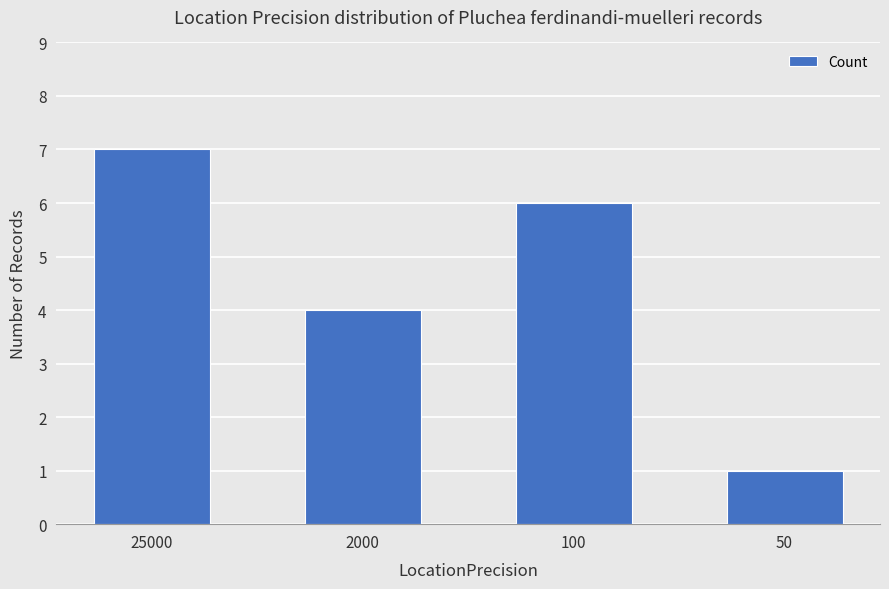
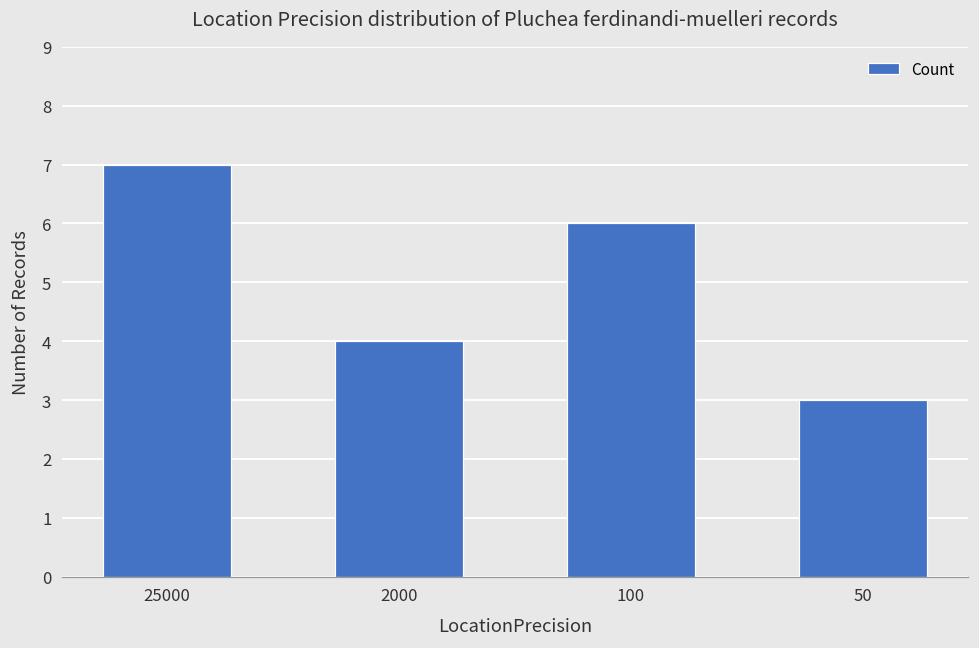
50: 1 -> 3
